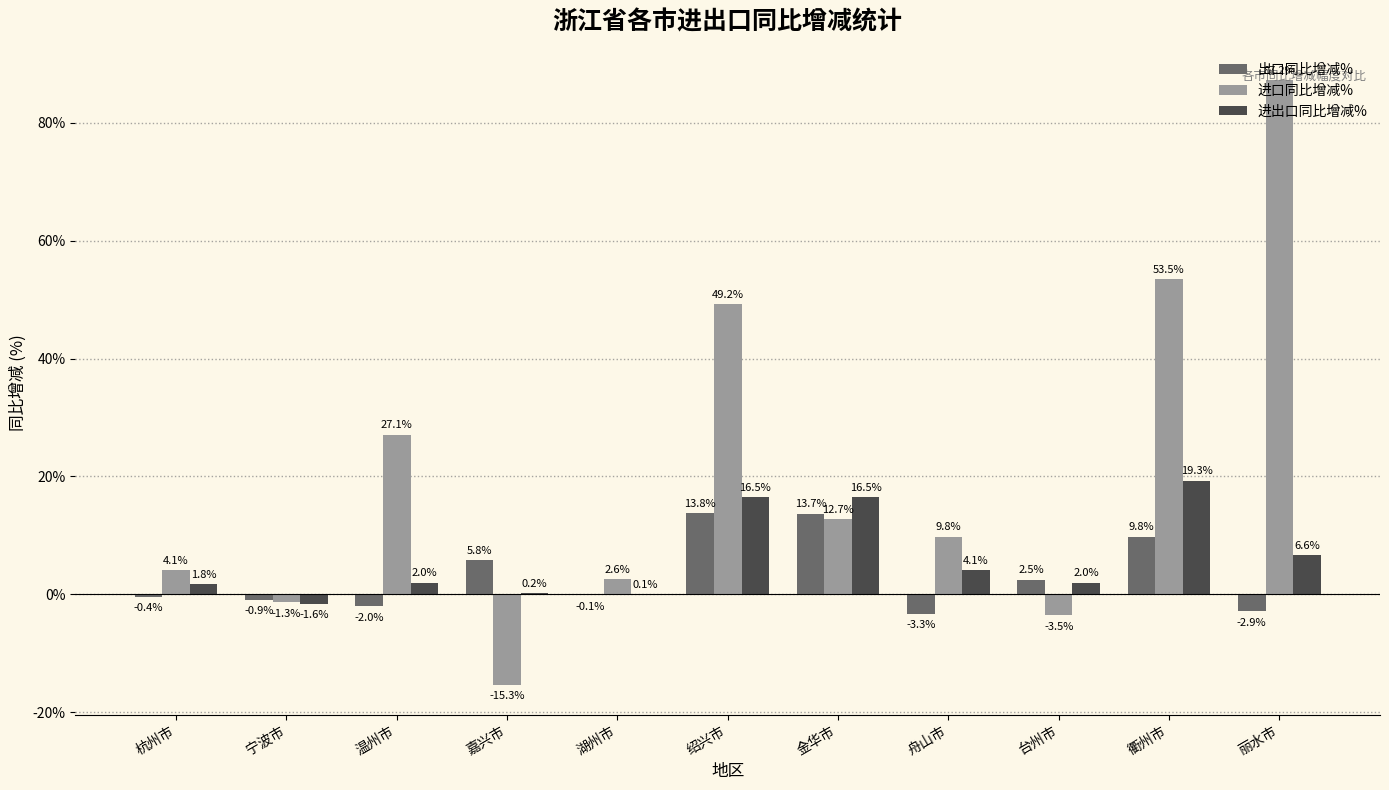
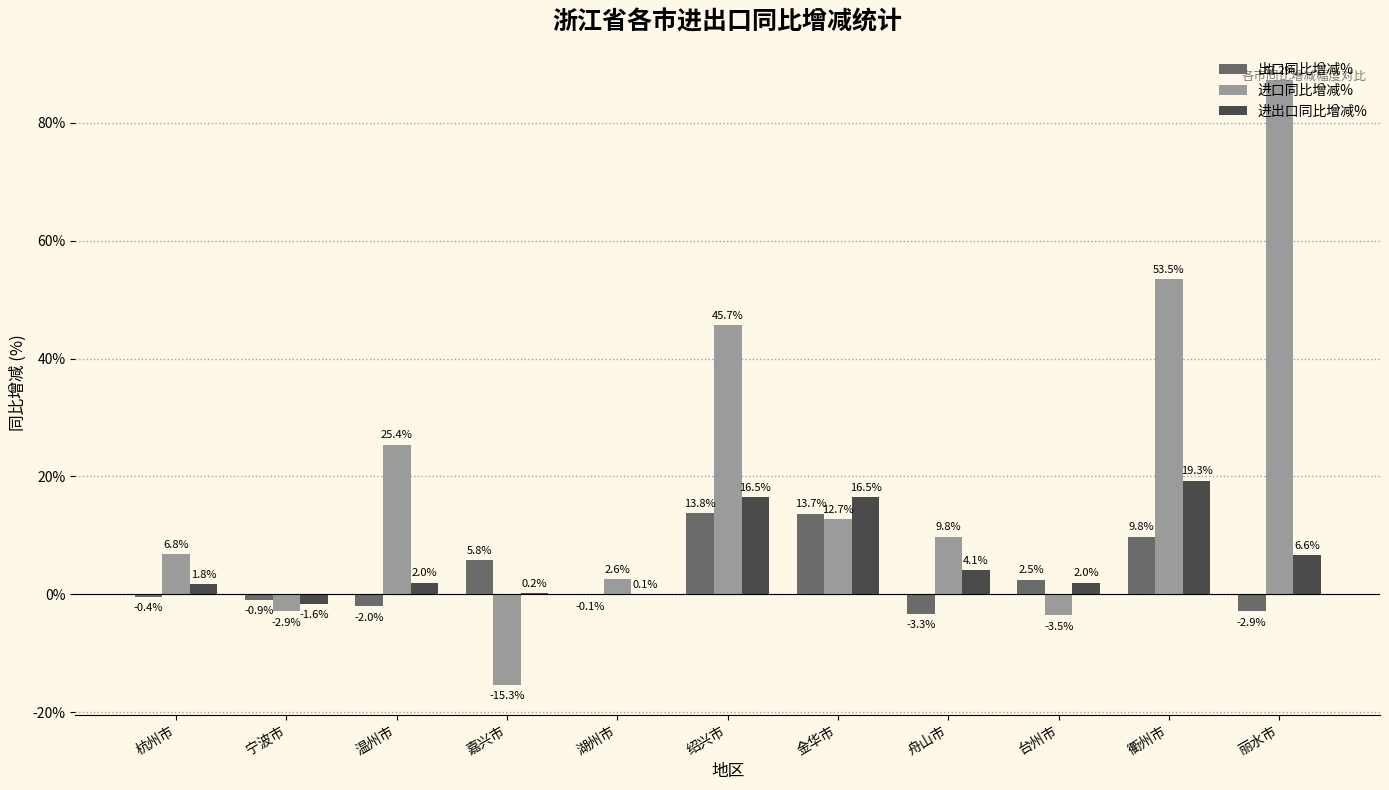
进口同比增减%, 杭州市: 4.1% -> 6.8%
进口同比增减%, 宁波市: -1.3% -> -2.9%
进口同比增减%, 温州市: 27.1% -> 25.4%
进口同比增减%, 绍兴市: 49.2% -> 45.7%
